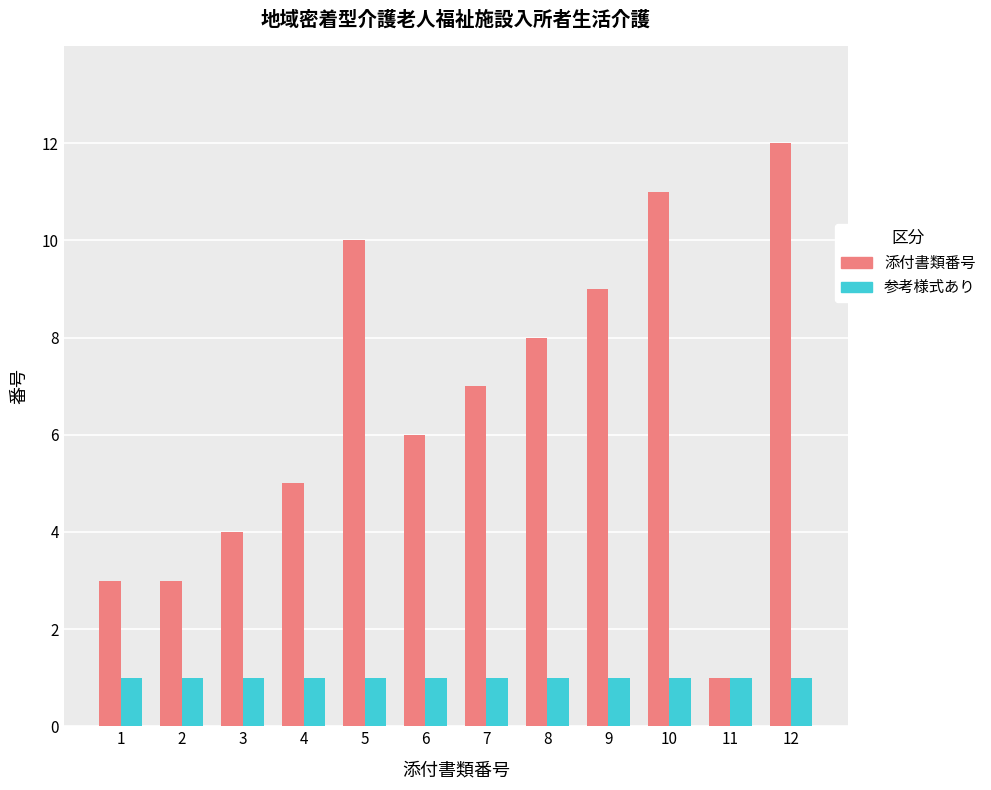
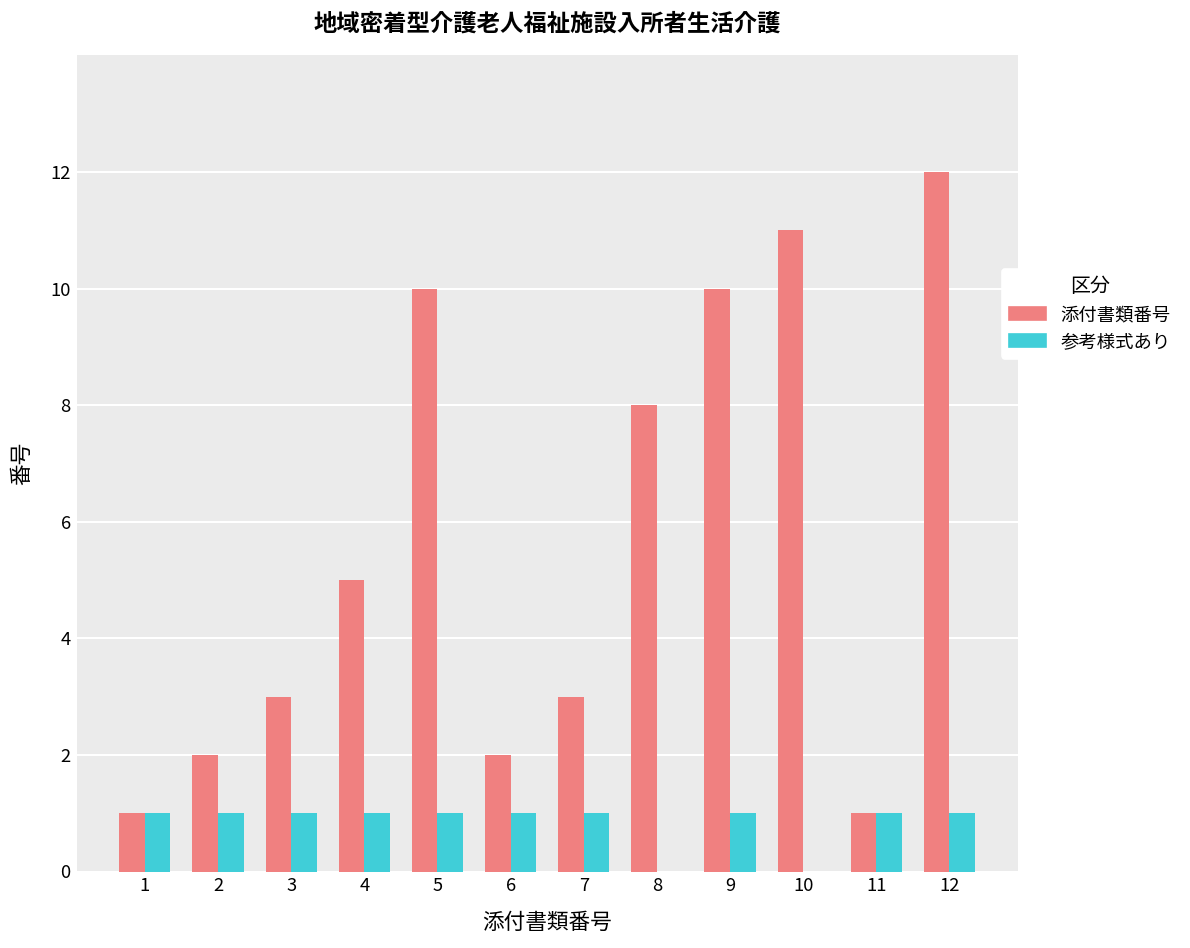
添付書類番号, 1: 3 -> 1
添付書類番号, 2: 3 -> 2
添付書類番号, 3: 4 -> 3
添付書類番号, 6: 6 -> 2
添付書類番号, 7: 7 -> 3
参考様式あり, 8: 1 -> 0
添付書類番号, 9: 9 -> 10
参考様式あり, 10: 1 -> 0
